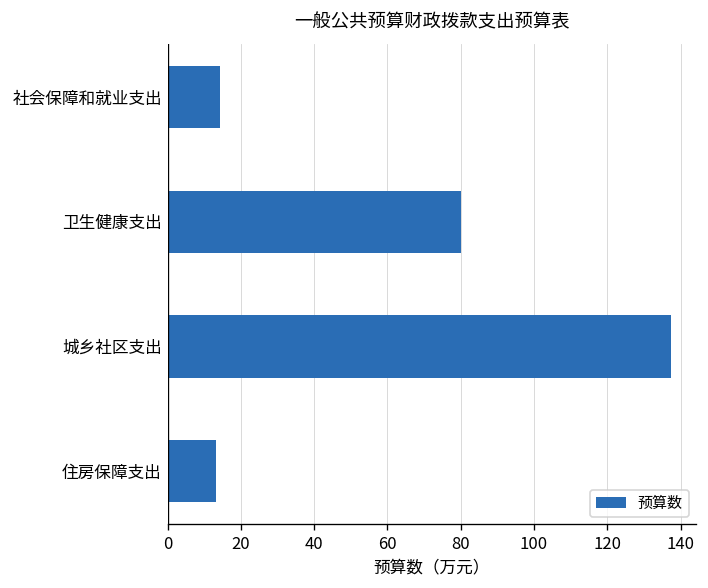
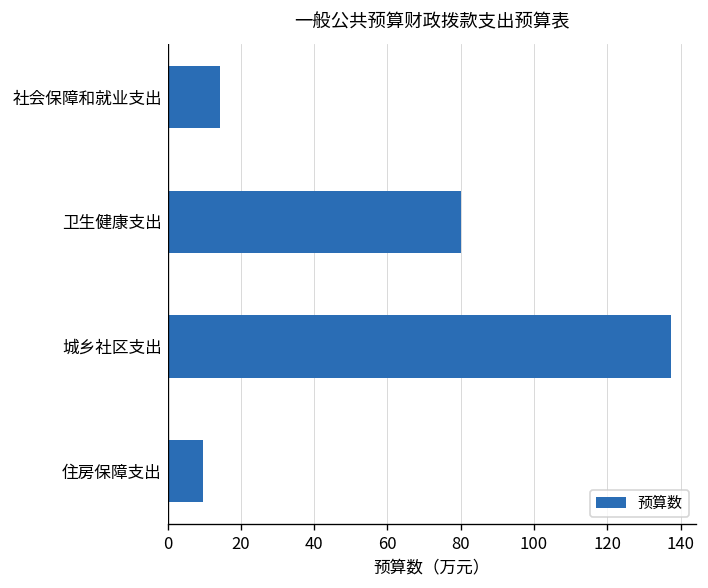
住房保障支出: 13 -> 10
